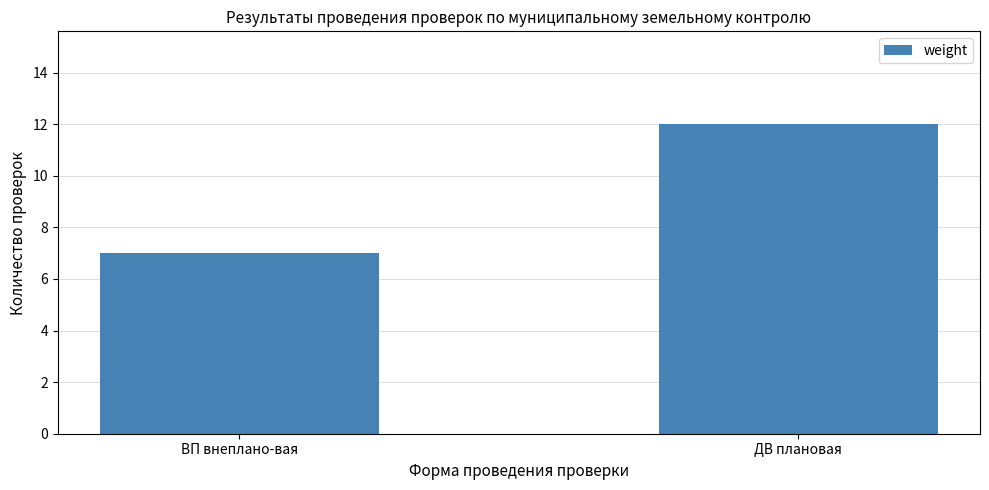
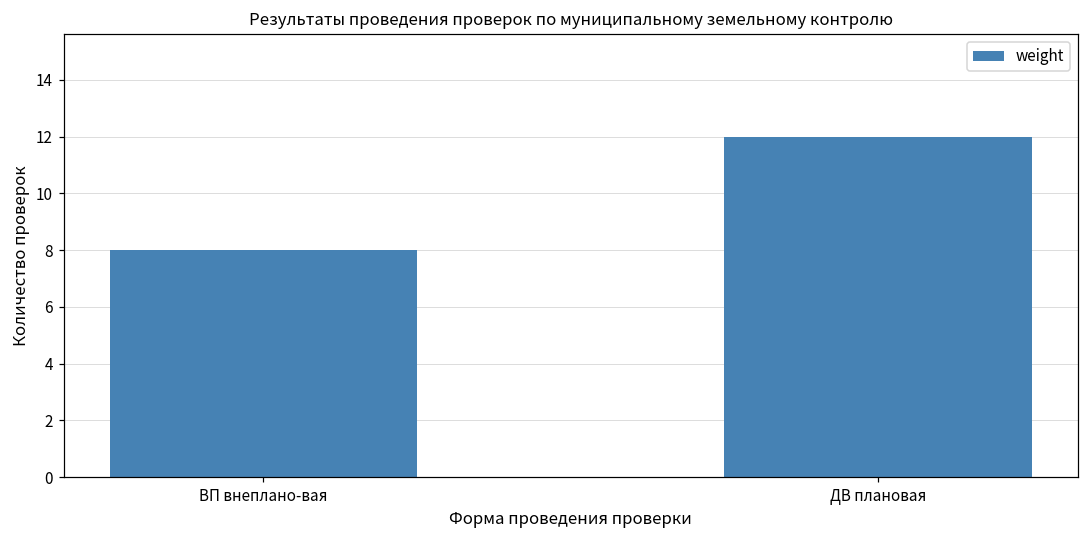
ВП внеплано-вая: 7 -> 8
